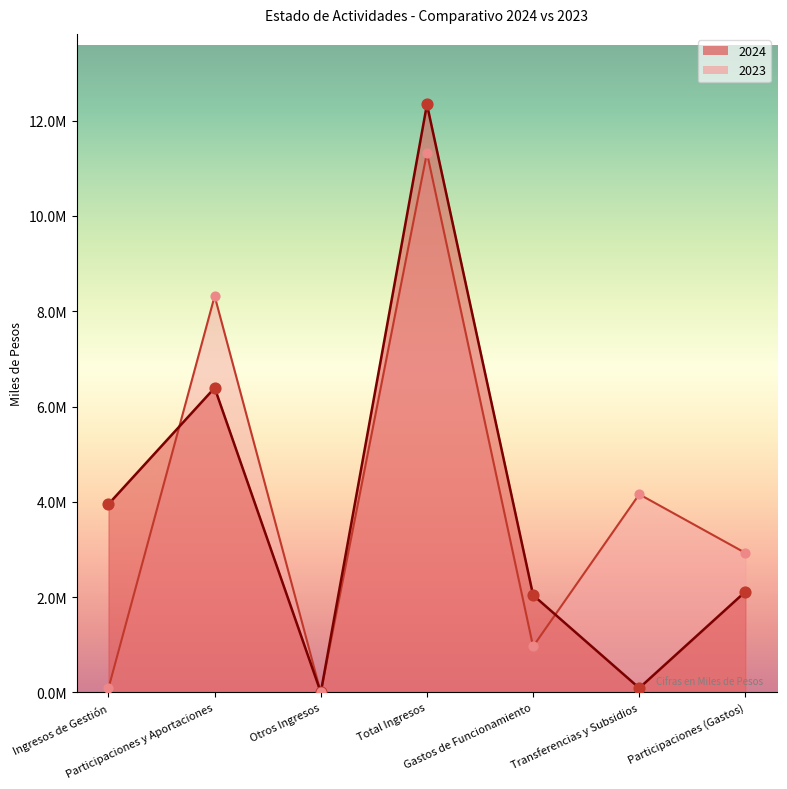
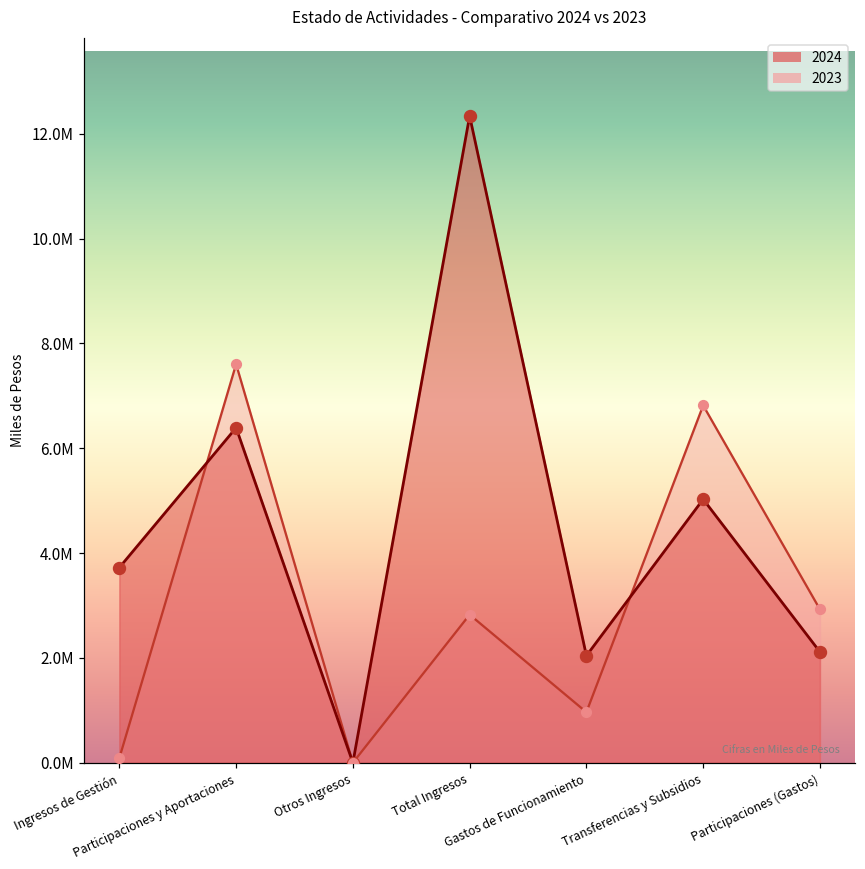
2024, Ingresos de Gestión: 4000000 -> 3700000
2023, Participaciones y Aportaciones: 8300000 -> 7600000
2023, Total Ingresos: 11300000 -> 2800000
2023, Transferencias y Subsidios: 4200000 -> 6800000
2024, Transferencias y Subsidios: 100000 -> 5000000
